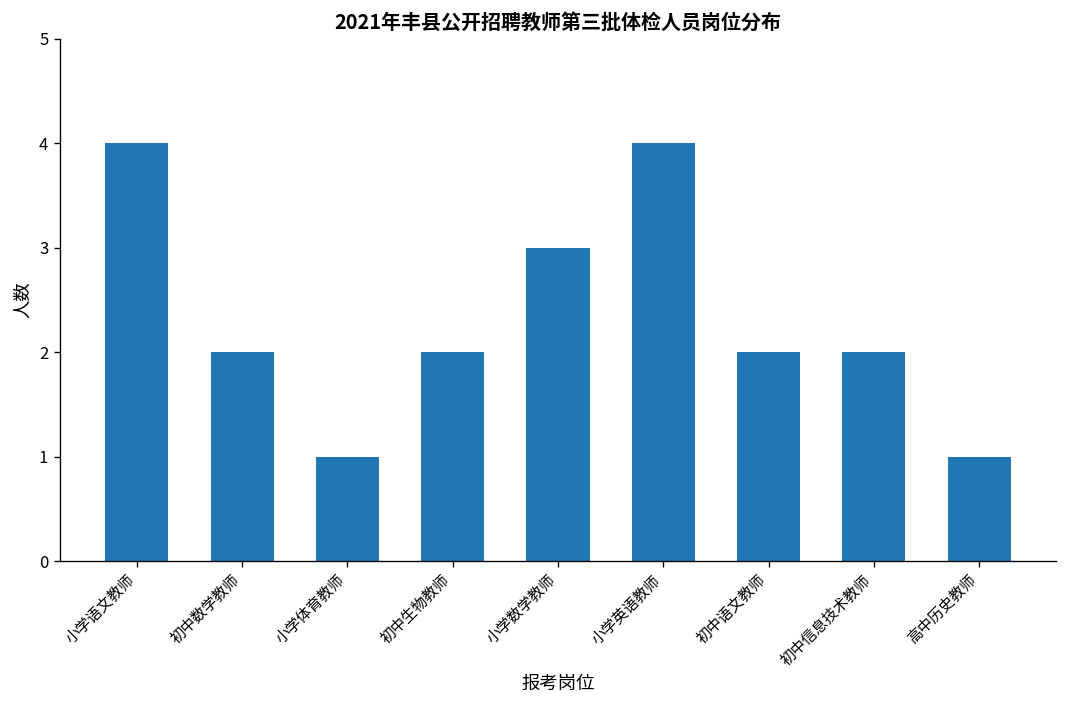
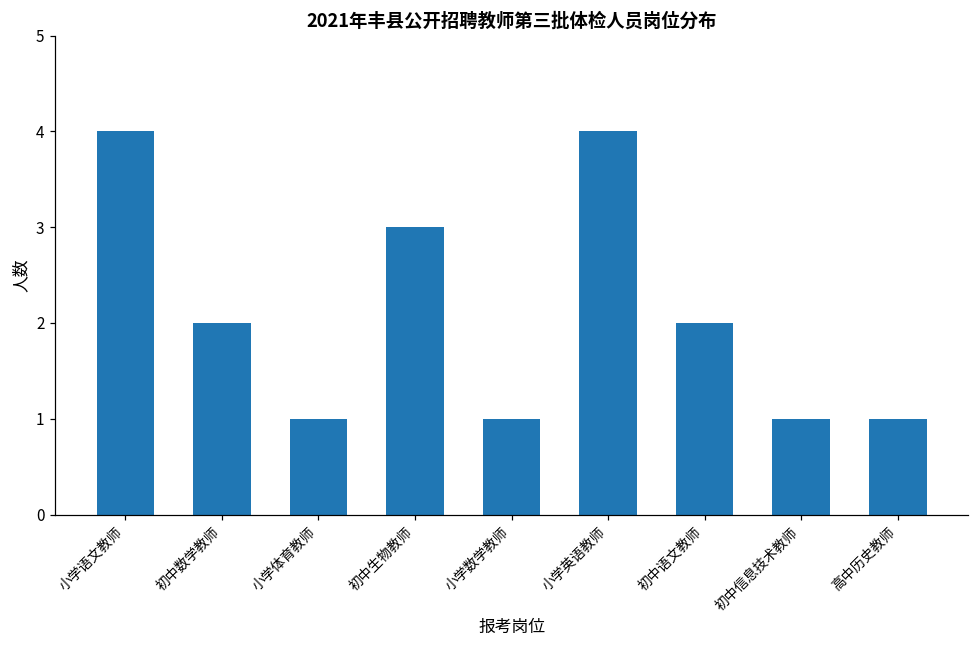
初中生物教师: 2 -> 3
小学数学教师: 3 -> 1
初中信息技术教师: 2 -> 1
